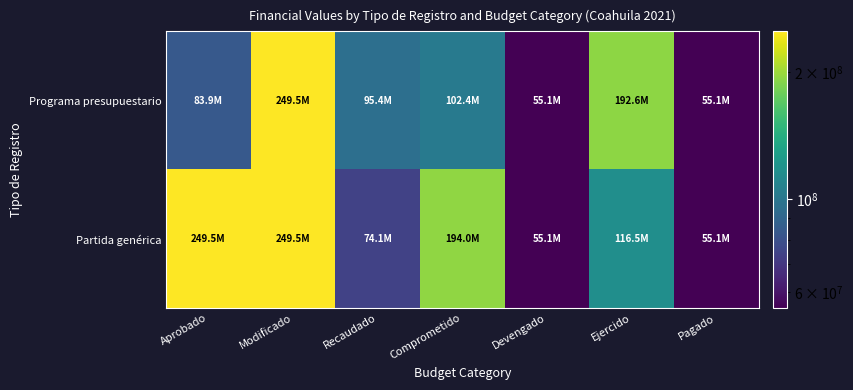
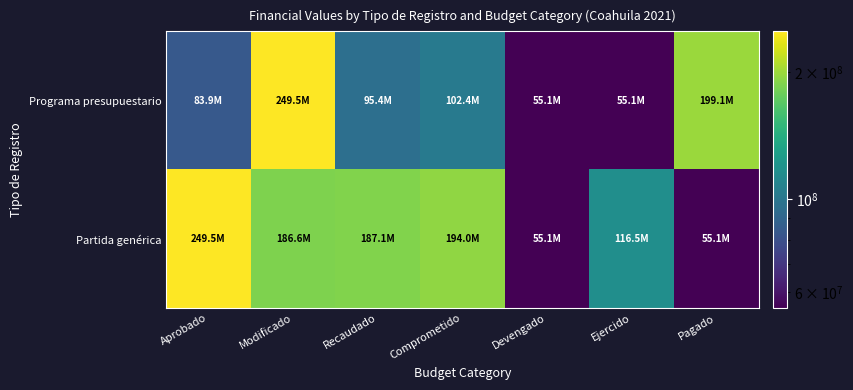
Programa presupuestario, Ejercido: 192.6M -> 55.1M
Programa presupuestario, Pagado: 55.1M -> 199.1M
Partida genérica, Modificado: 249.5M -> 186.6M
Partida genérica, Recaudado: 74.1M -> 187.1M
